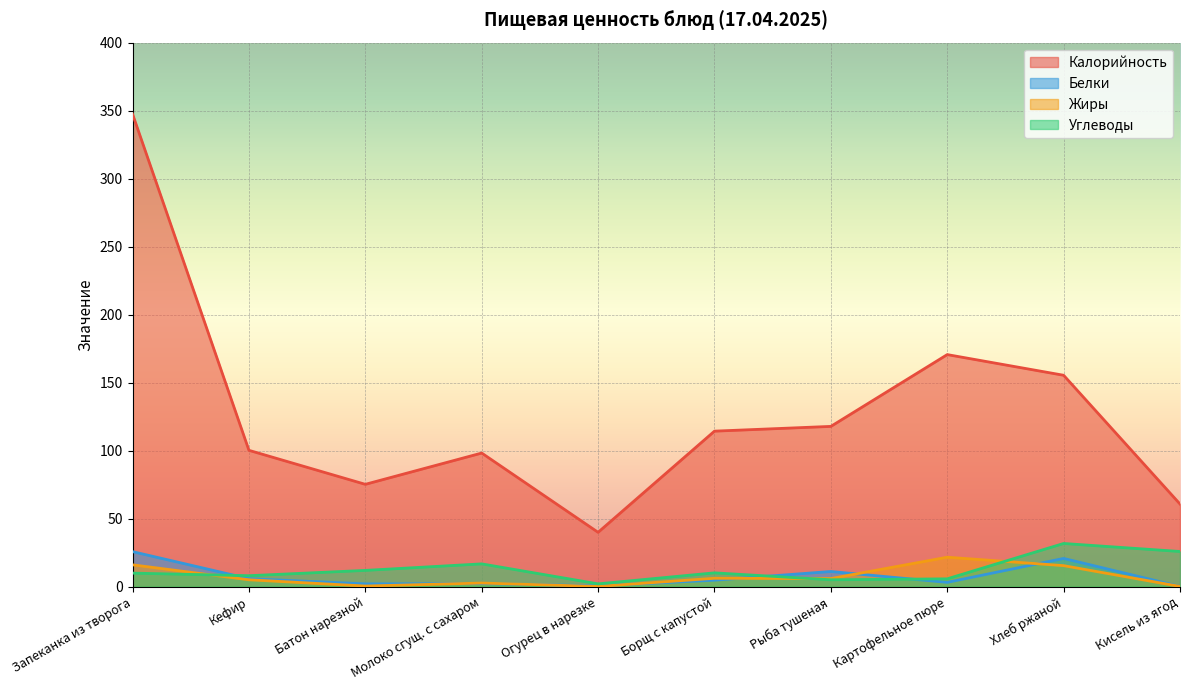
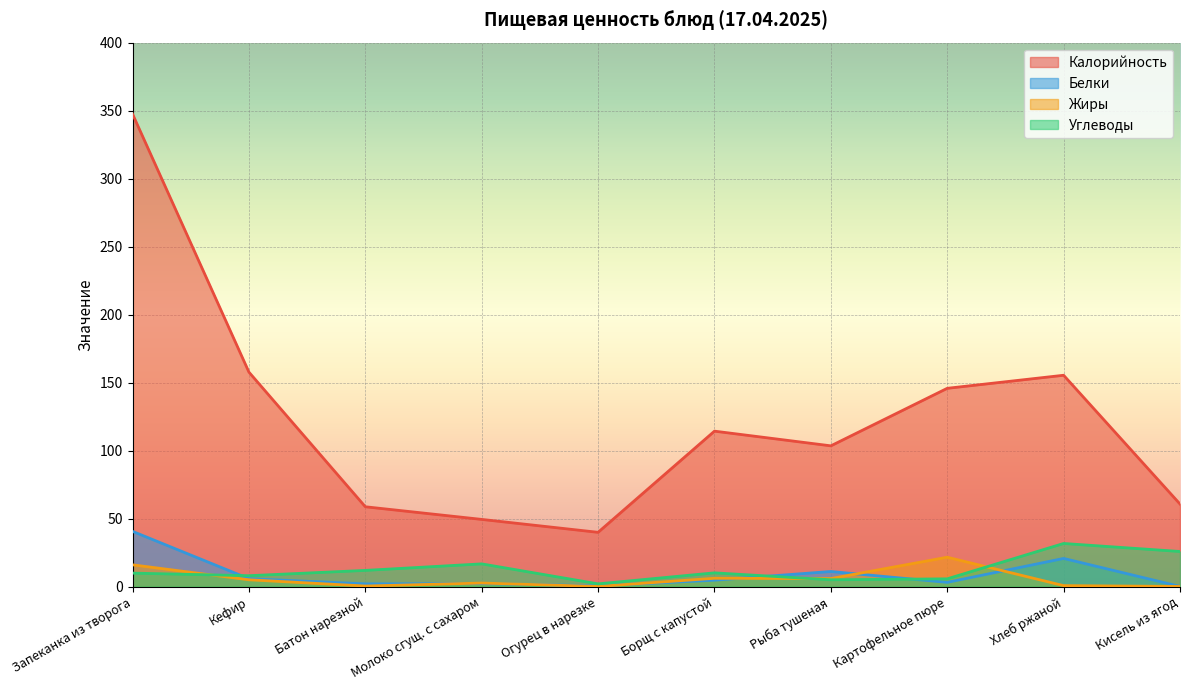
Белки, Запеканка из творога: 26 -> 41
Калорийность, Кефир: 100 -> 158
Калорийность, Батон нарезной: 75 -> 59
Калорийность, Молоко сгущ. с сахаром: 98 -> 49
Калорийность, Рыба тушеная: 118 -> 104
Калорийность, Картофельное пюре: 171 -> 146
Жиры, Хлеб ржаной: 15 -> 1
